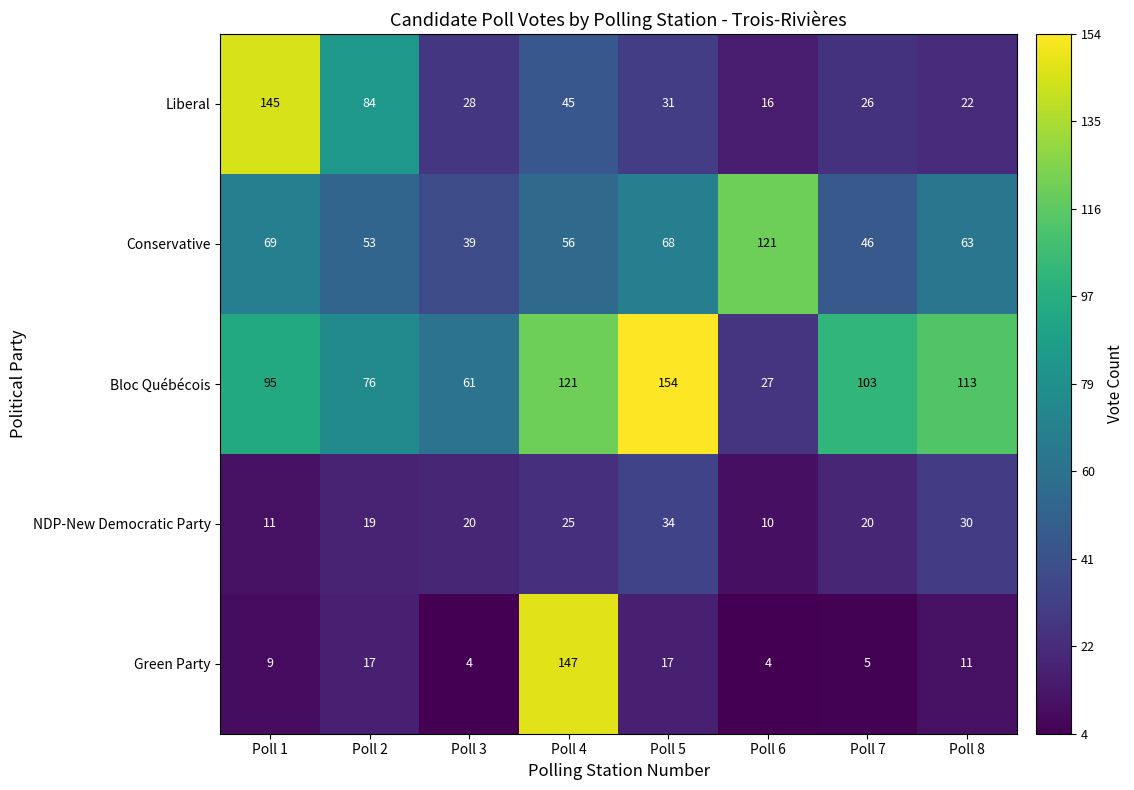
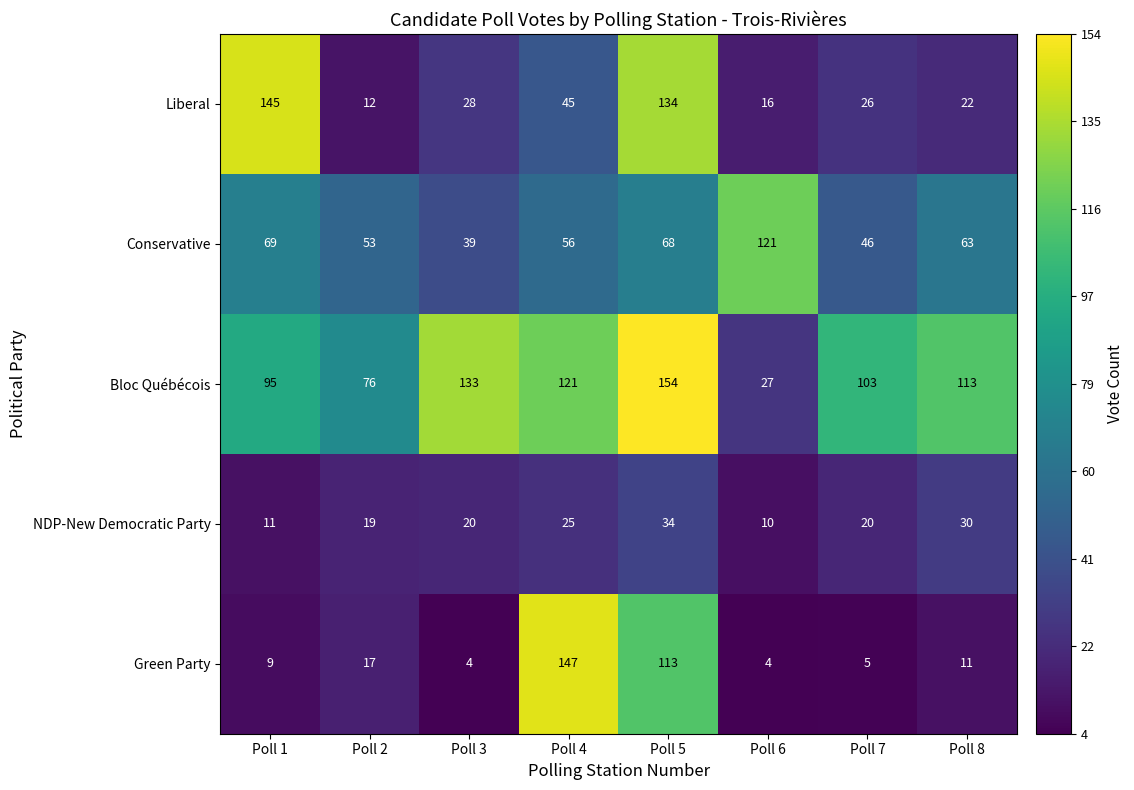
Liberal, Poll 2: 84 -> 12
Liberal, Poll 5: 31 -> 134
Bloc Québécois, Poll 3: 61 -> 133
Green Party, Poll 5: 17 -> 113
